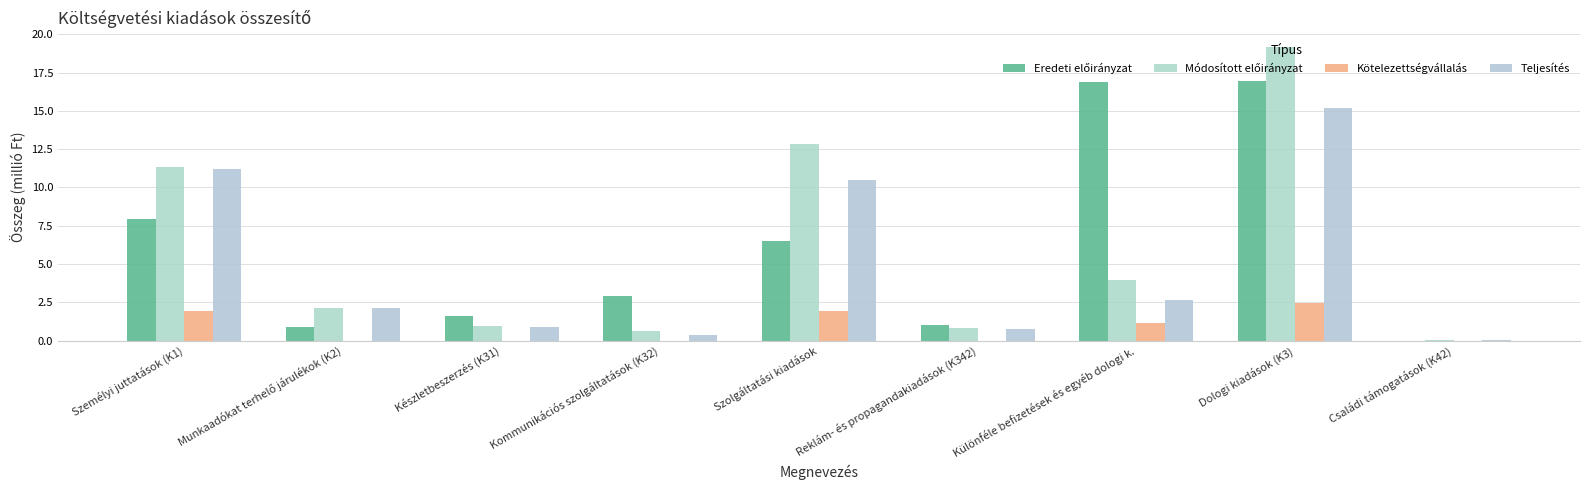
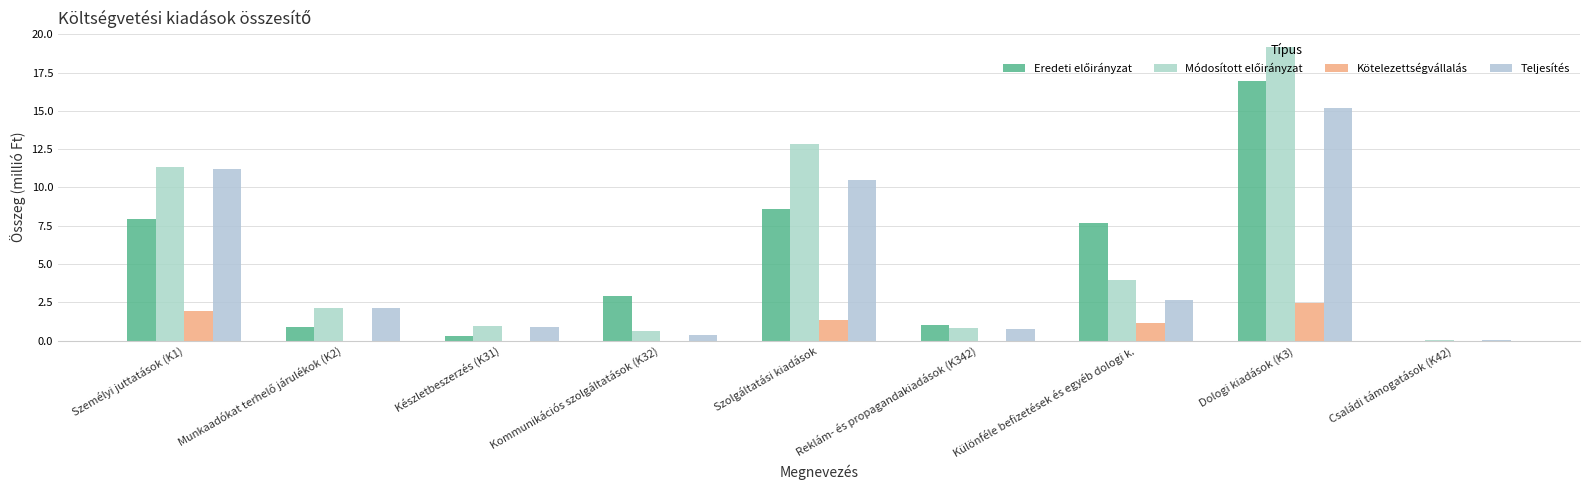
Eredeti előirányzat, Készletbeszerzés (K31): 1.6 -> 0.3
Eredeti előirányzat, Szolgáltatási kiadások: 6.5 -> 8.6
Kötelezettségvállalás, Szolgáltatási kiadások: 1.9 -> 1.3
Eredeti előirányzat, Különféle befizetések és egyéb dologi k.: 16.9 -> 7.7
